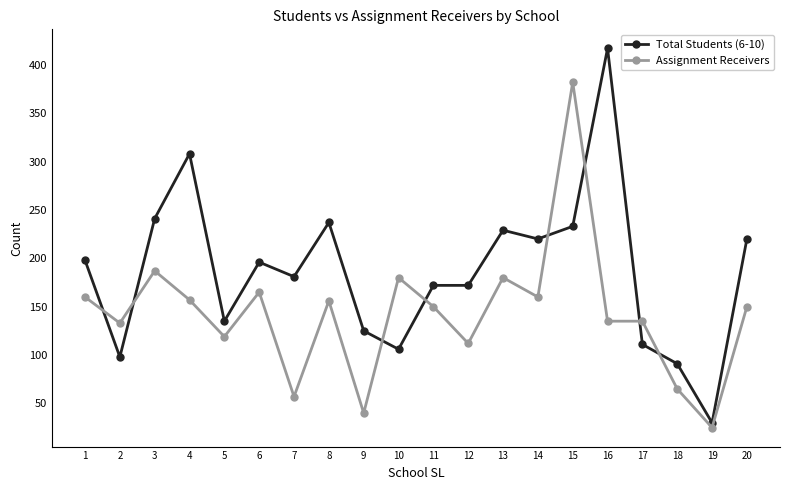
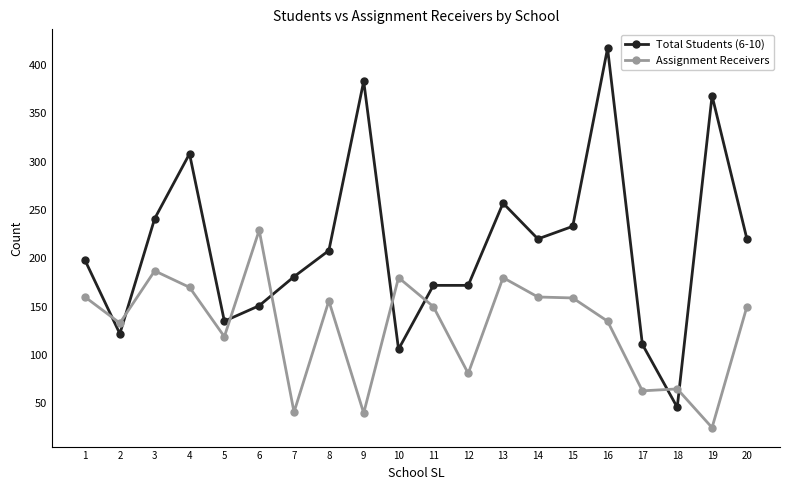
Total Students (6-10), 2: 100 -> 120
Assignment Receivers, 4: 160 -> 170
Total Students (6-10), 6: 200 -> 150
Assignment Receivers, 6: 170 -> 230
Assignment Receivers, 7: 60 -> 40
Total Students (6-10), 8: 240 -> 210
Total Students (6-10), 9: 130 -> 380
Assignment Receivers, 12: 110 -> 80
Total Students (6-10), 13: 230 -> 260
Assignment Receivers, 15: 380 -> 160
Assignment Receivers, 17: 140 -> 60
Total Students (6-10), 18: 90 -> 50
Total Students (6-10), 19: 30 -> 370
